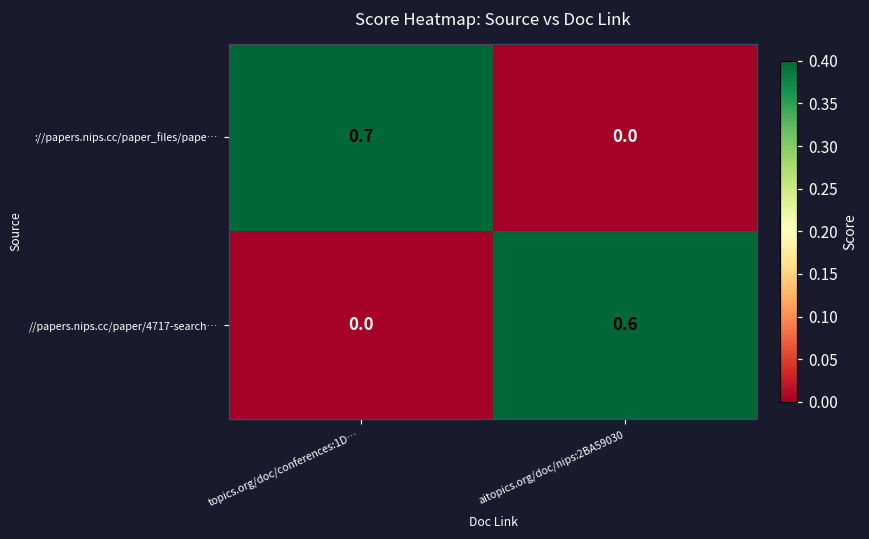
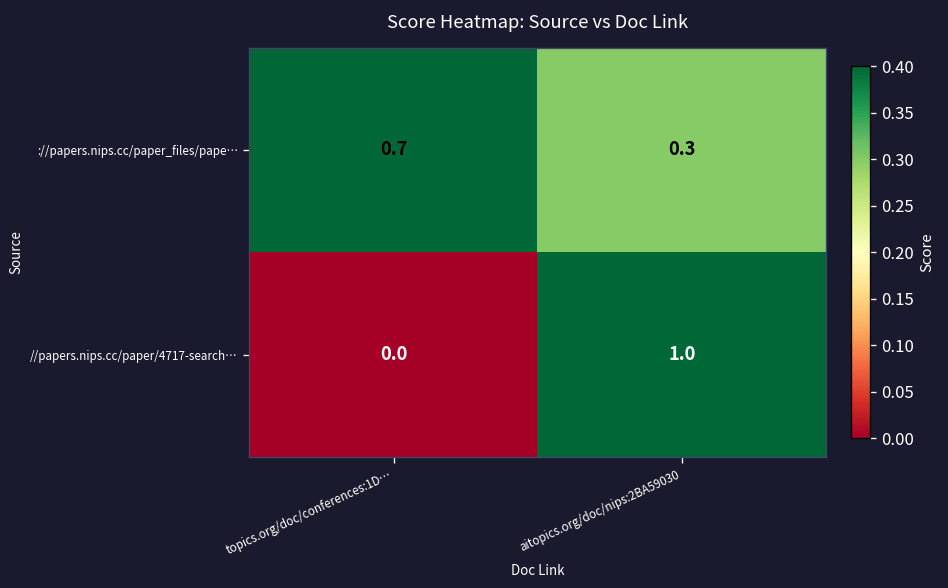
://papers.nips.cc/paper_files/pape…, aitopics.org/doc/nips:2BA59030: 0.0 -> 0.3
//papers.nips.cc/paper/4717-search…, aitopics.org/doc/nips:2BA59030: 0.6 -> 1.0
